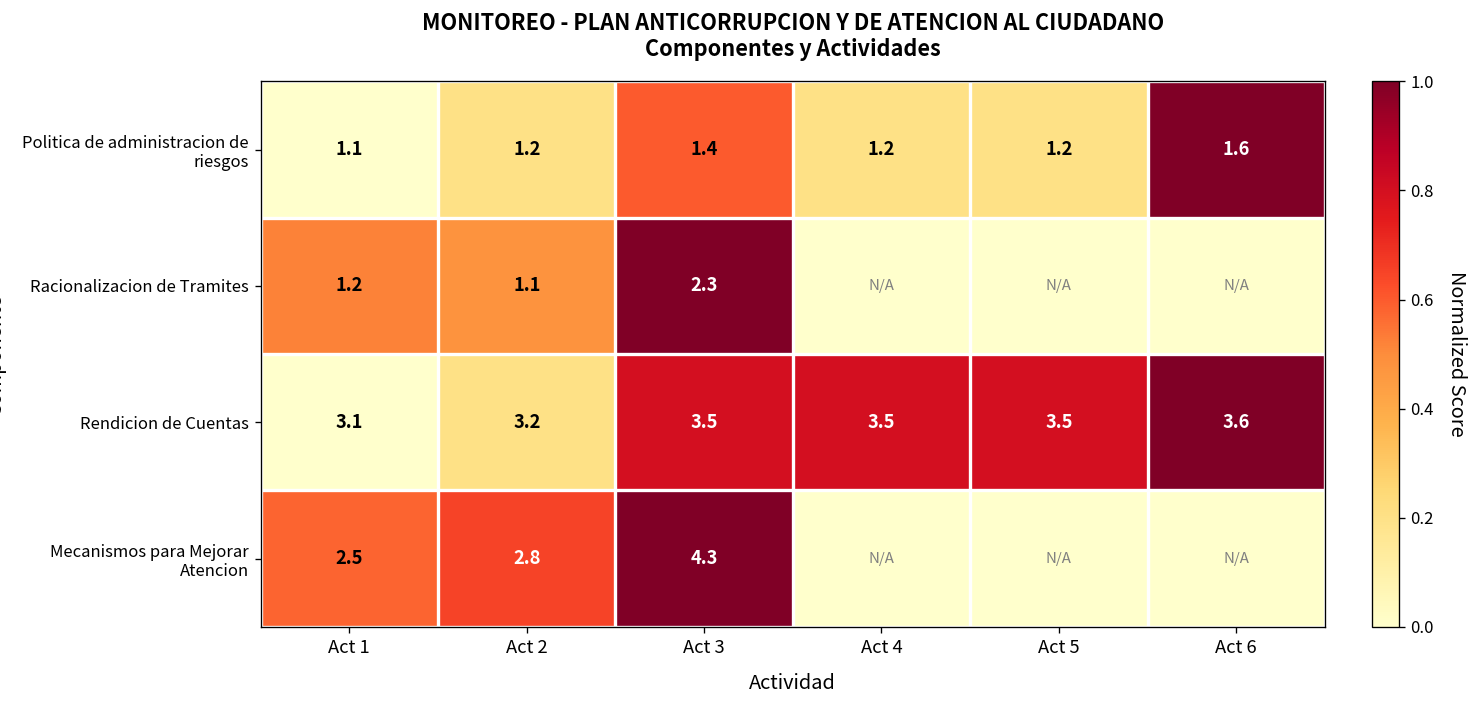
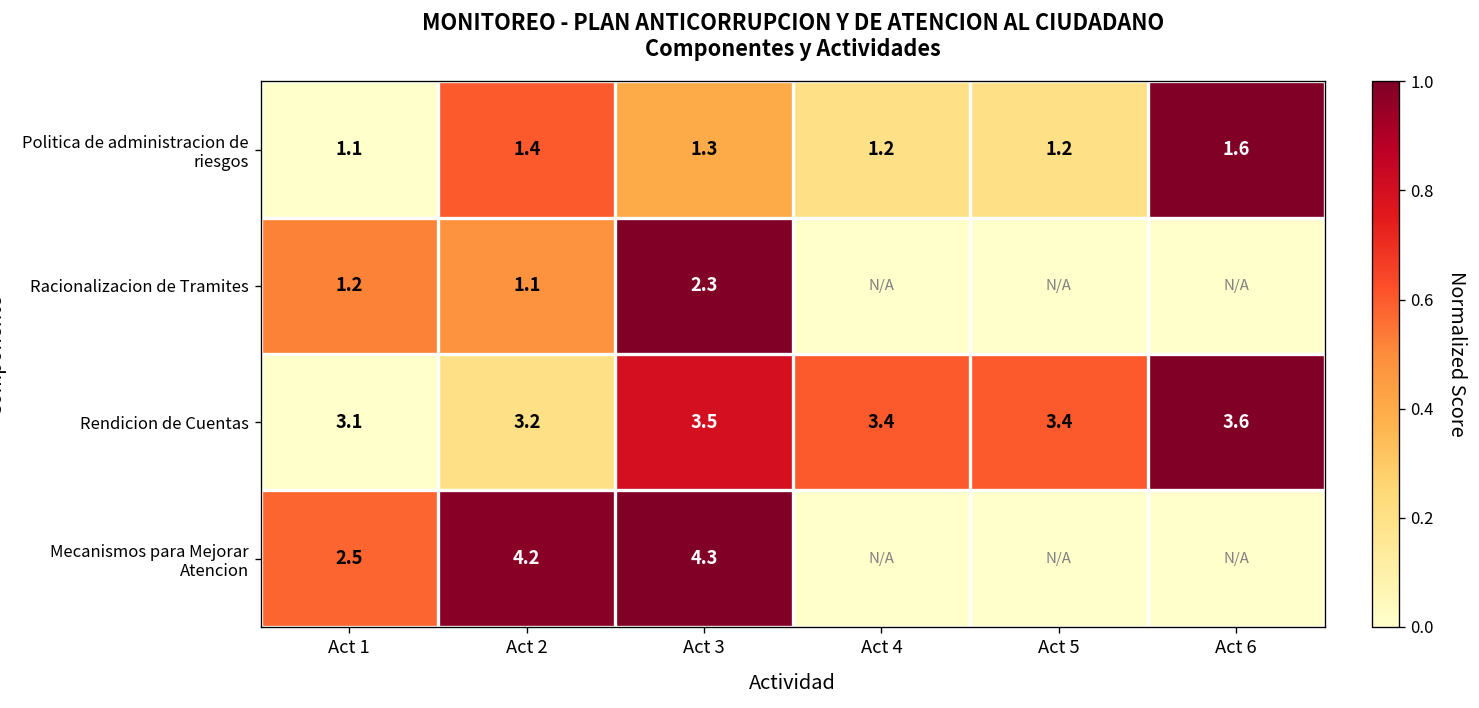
Politica de administracion de riesgos, Act 2: 1.2 -> 1.4
Politica de administracion de riesgos, Act 3: 1.4 -> 1.3
Rendicion de Cuentas, Act 4: 3.5 -> 3.4
Rendicion de Cuentas, Act 5: 3.5 -> 3.4
Mecanismos para Mejorar Atencion, Act 2: 2.8 -> 4.2
